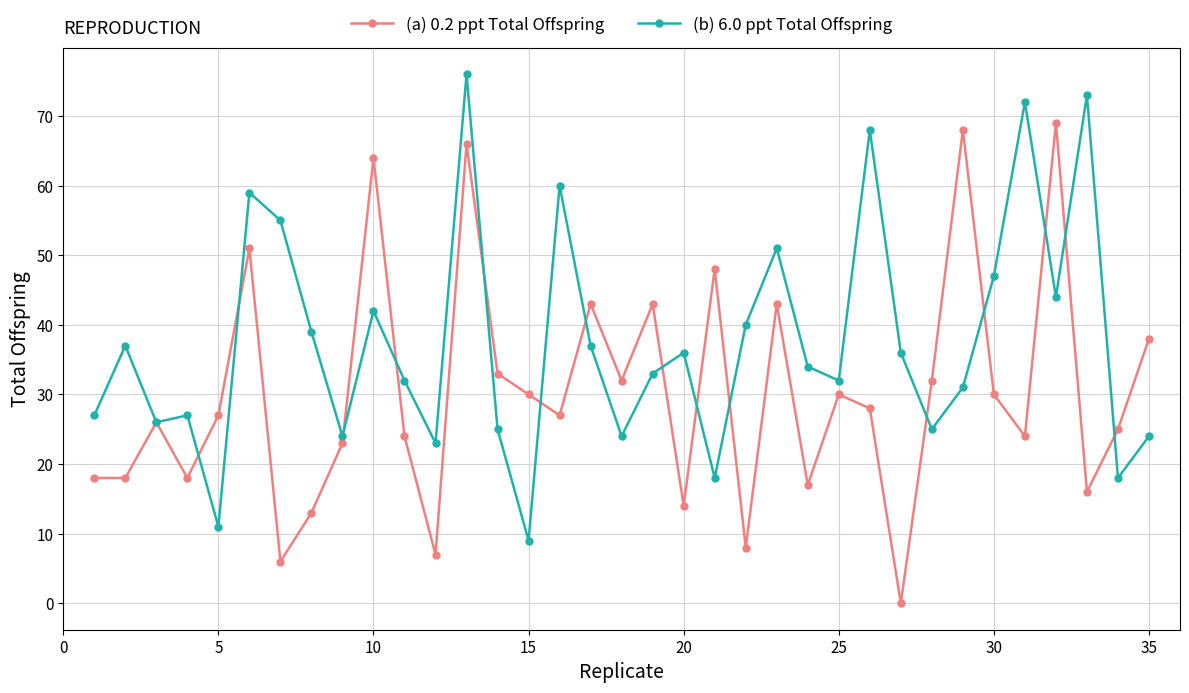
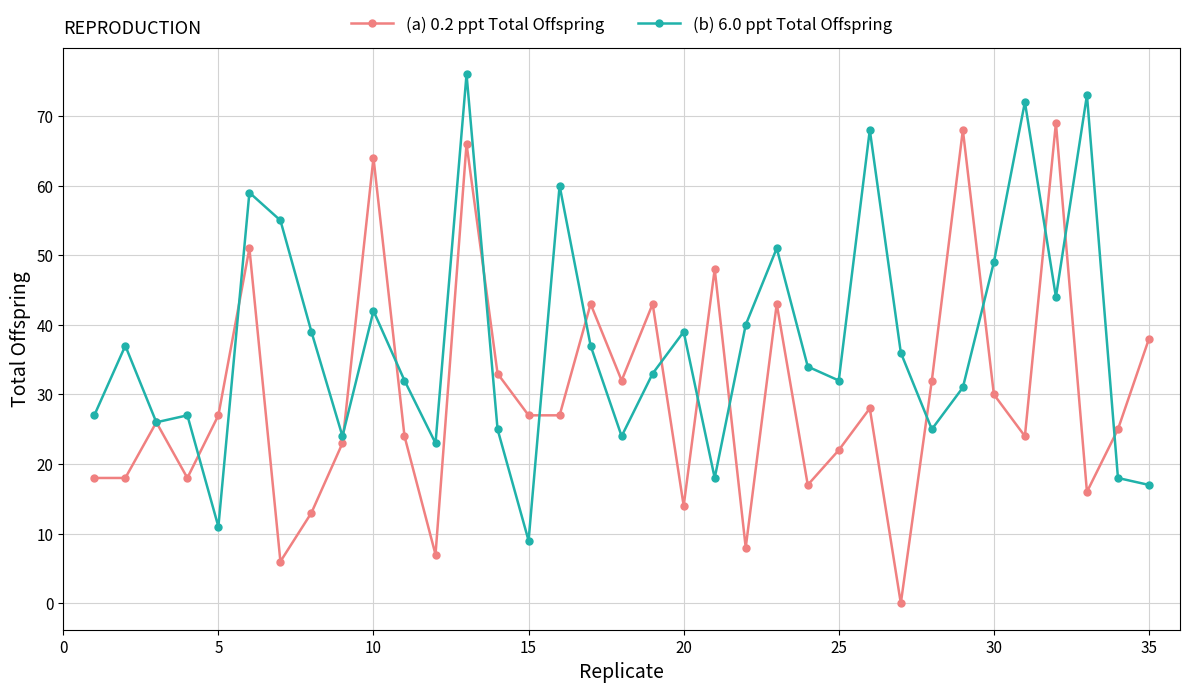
(a) 0.2 ppt Total Offspring, 15: 30 -> 27
(b) 6.0 ppt Total Offspring, 20: 36 -> 39
(a) 0.2 ppt Total Offspring, 25: 30 -> 22
(b) 6.0 ppt Total Offspring, 30: 47 -> 49
(b) 6.0 ppt Total Offspring, 35: 24 -> 17
